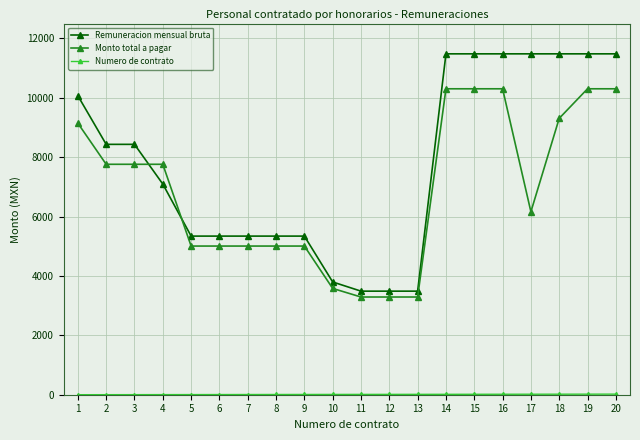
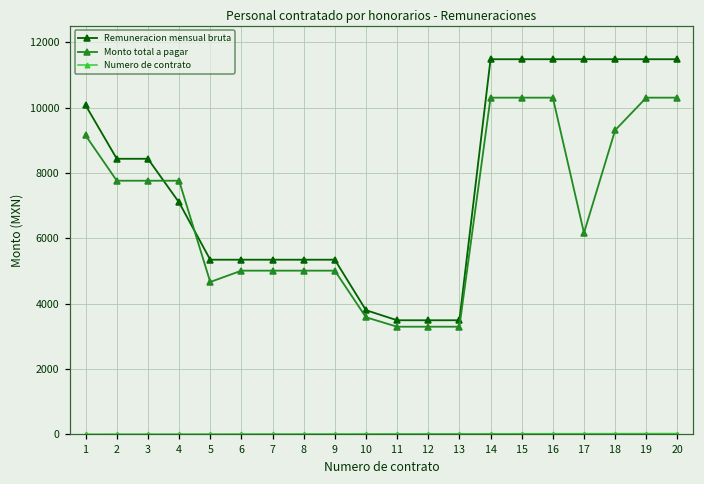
Monto total a pagar, 5: 5000 -> 4700
